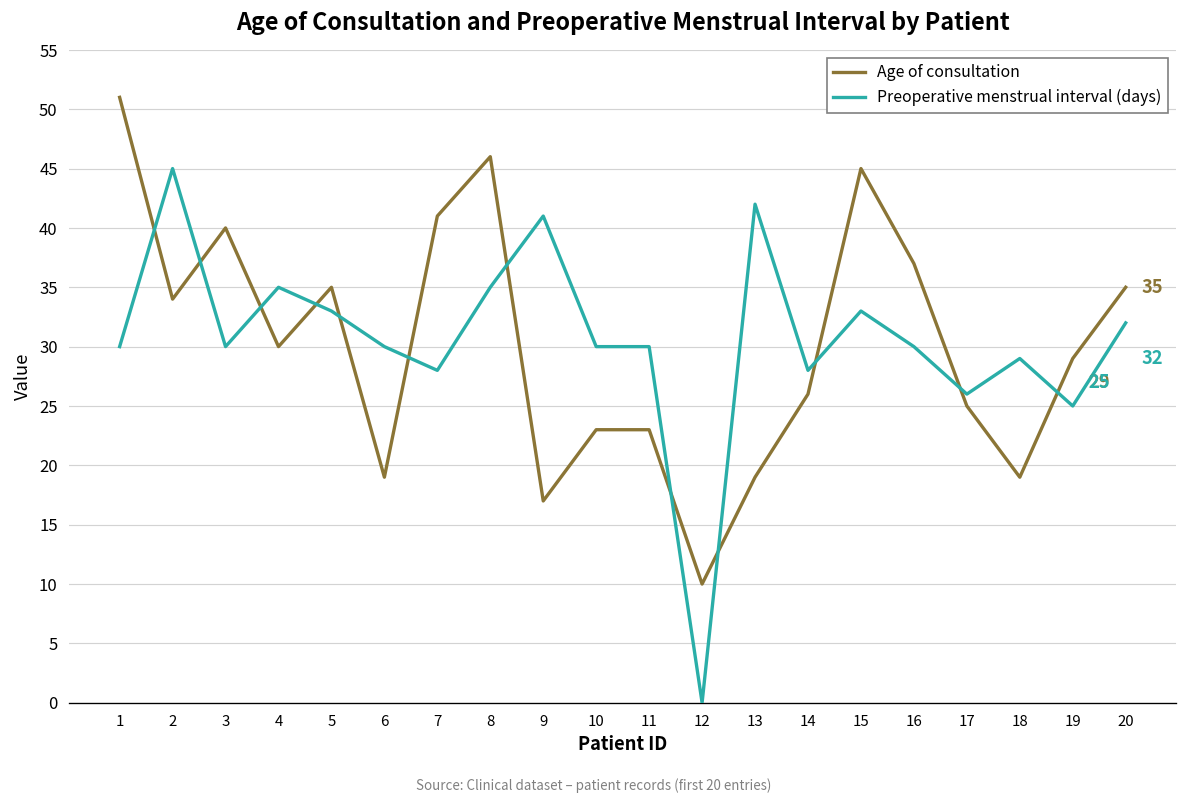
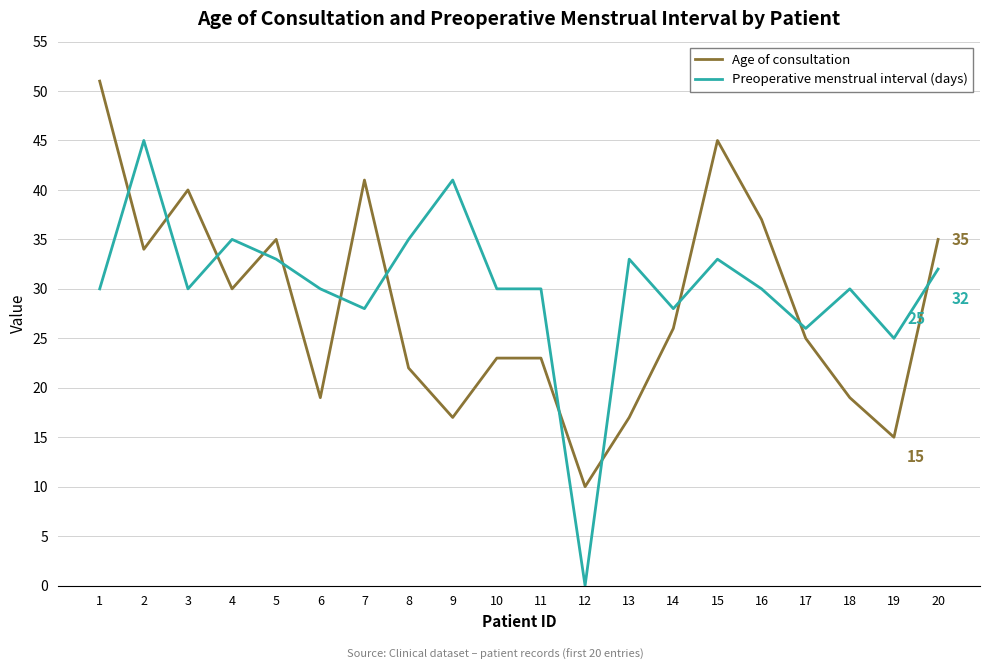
Age of consultation, 8: 46 -> 22
Age of consultation, 13: 19 -> 17
Preoperative menstrual interval (days), 13: 42 -> 33
Preoperative menstrual interval (days), 18: 29 -> 30
Age of consultation, 19: 29 -> 15
